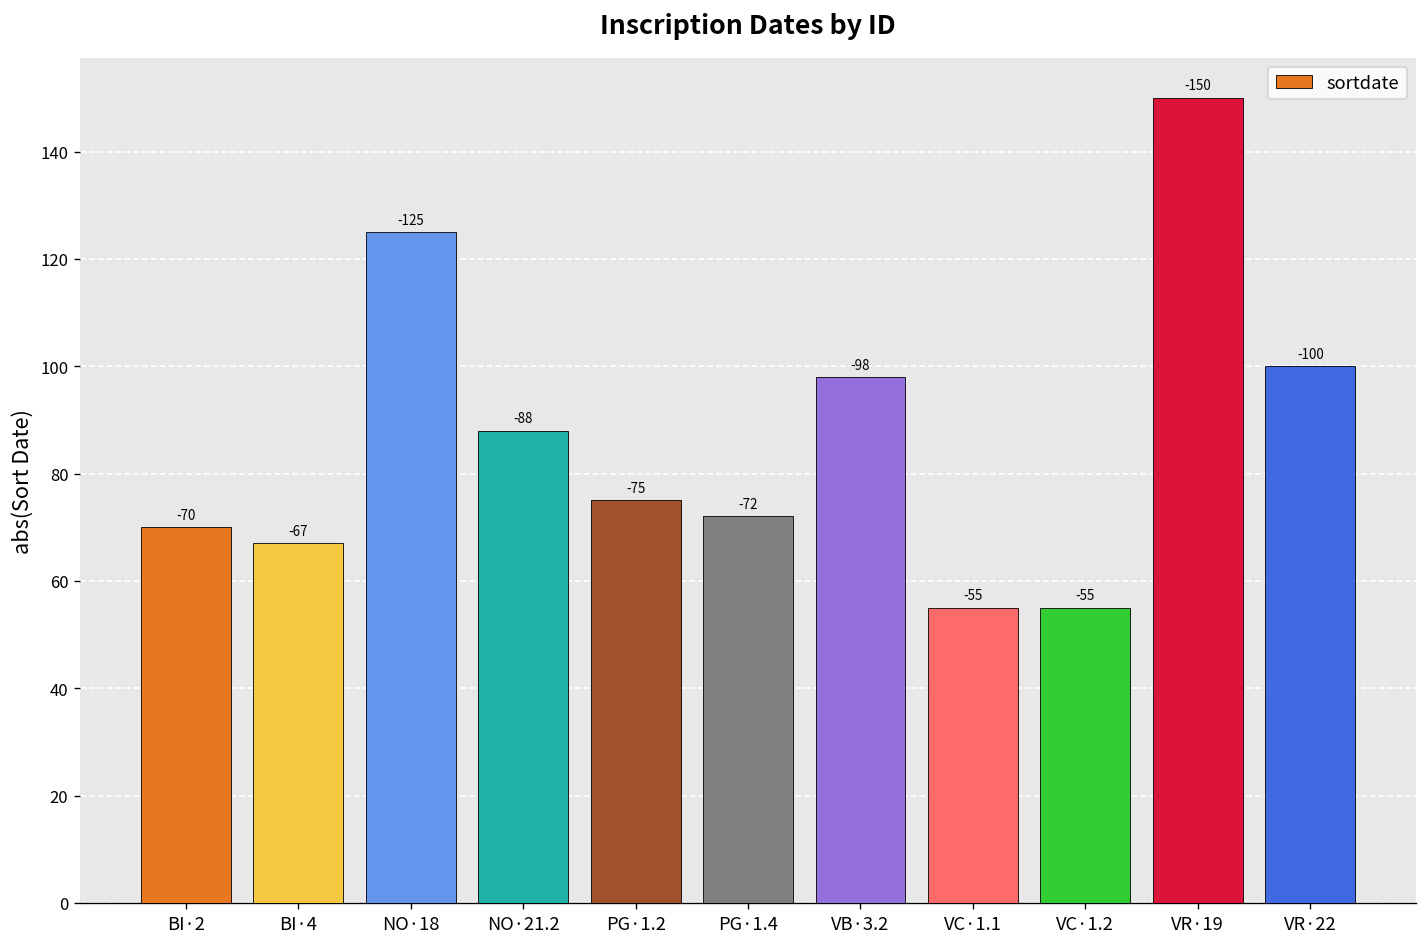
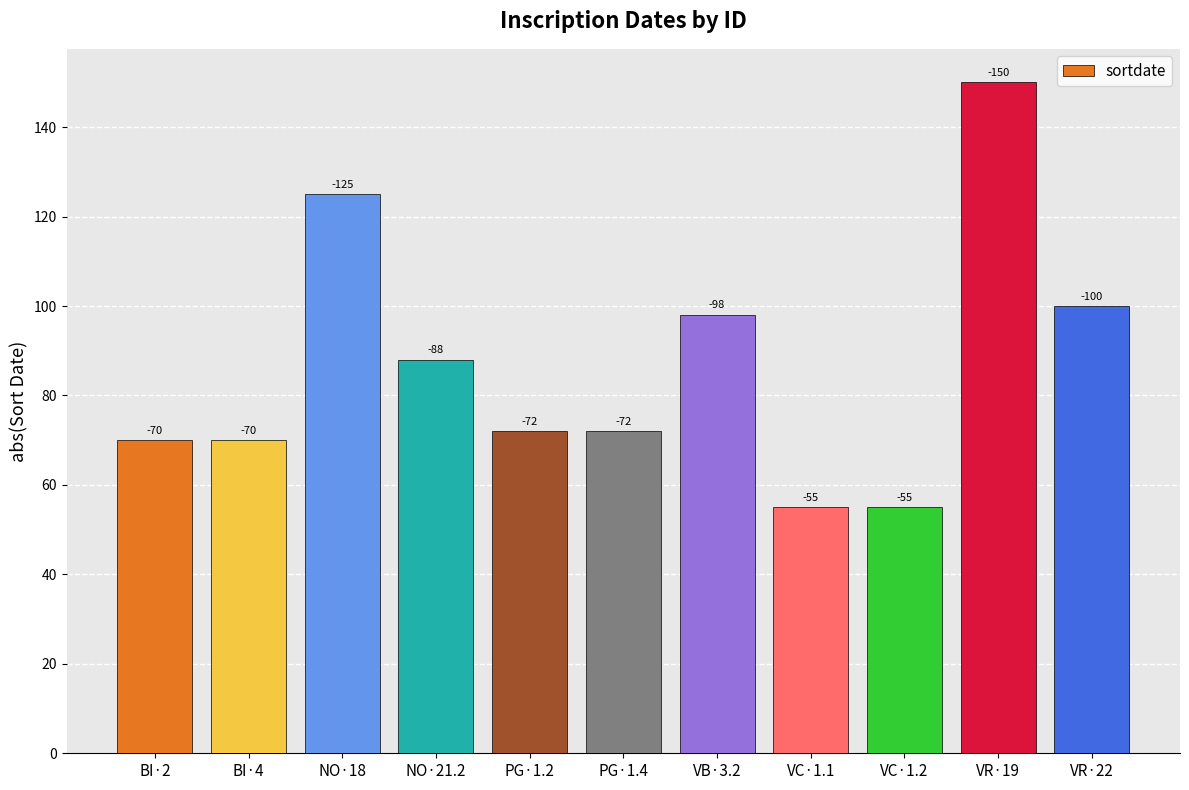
BI·4: -67 -> -70
PG·1.2: -75 -> -72
